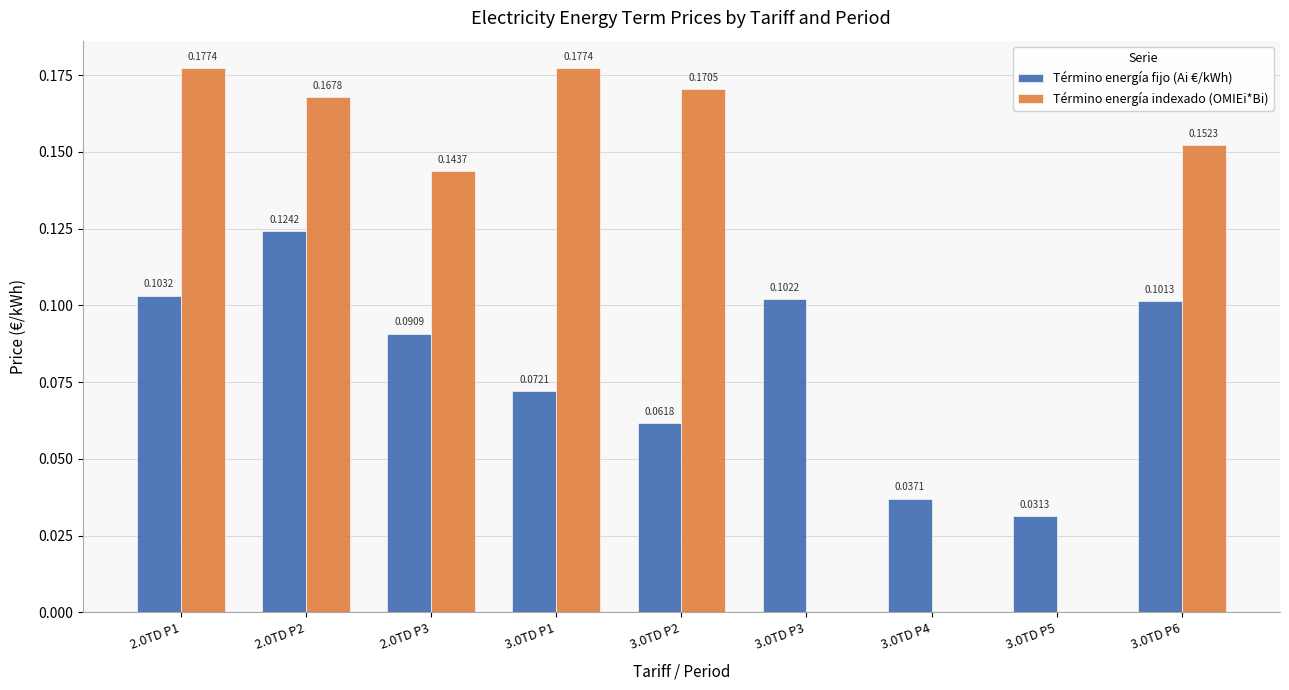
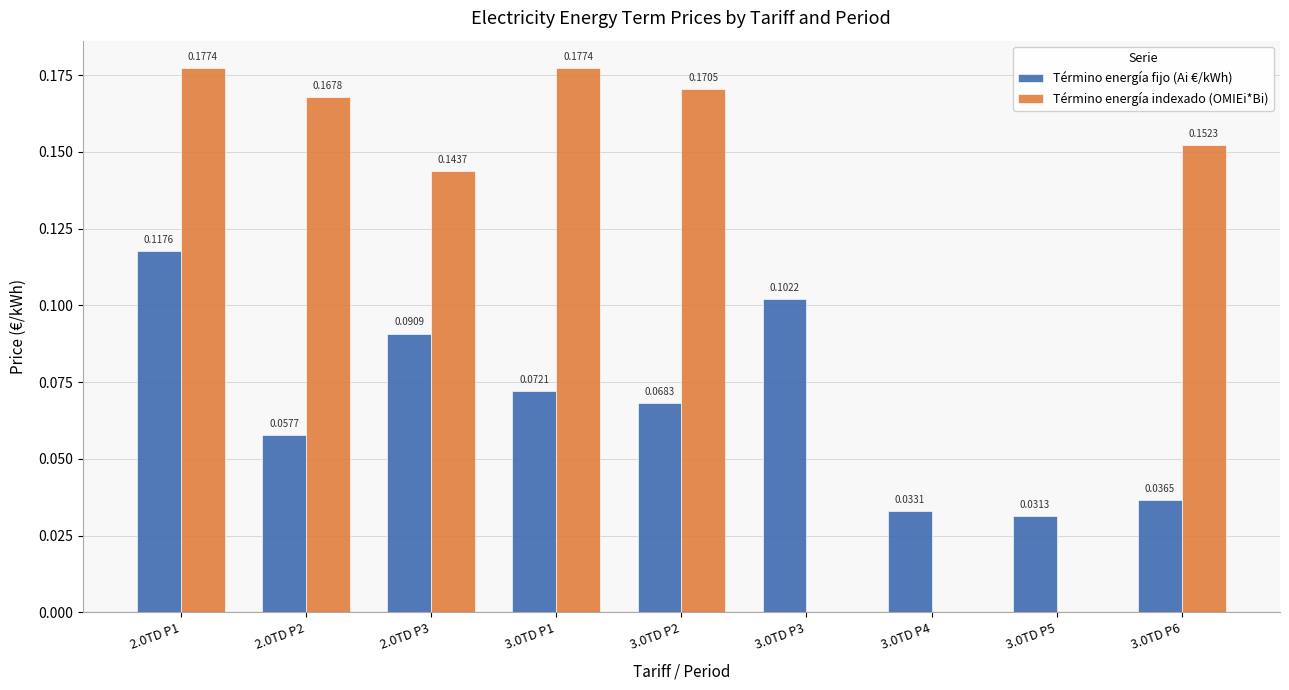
Término energía fijo (Ai €/kWh), 2.0TD P1: 0.1032 -> 0.1176
Término energía fijo (Ai €/kWh), 2.0TD P2: 0.1242 -> 0.0577
Término energía fijo (Ai €/kWh), 3.0TD P2: 0.0618 -> 0.0683
Término energía fijo (Ai €/kWh), 3.0TD P4: 0.0371 -> 0.0331
Término energía fijo (Ai €/kWh), 3.0TD P6: 0.1013 -> 0.0365
